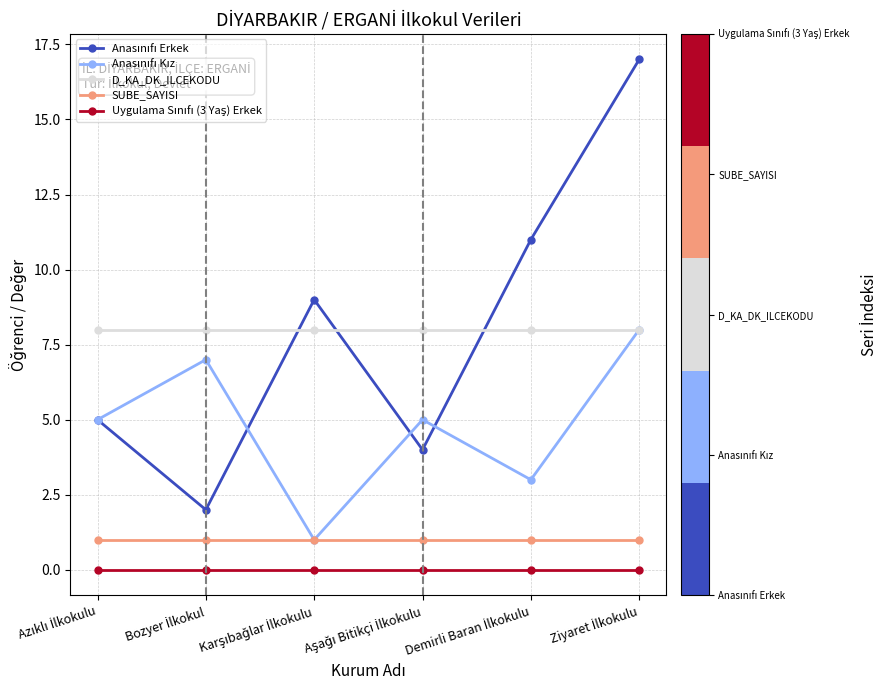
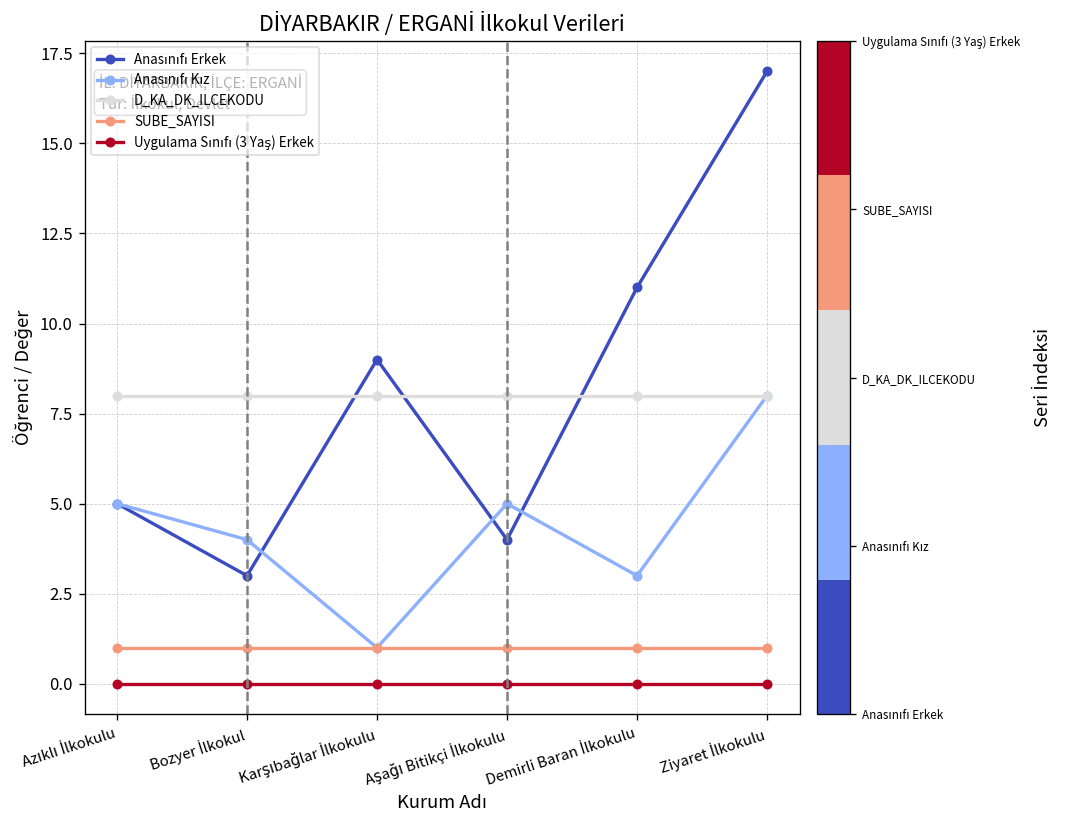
Anasınıfı Erkek, Bozyer İlkokul: 2 -> 3
Anasınıfı Kız, Bozyer İlkokul: 7 -> 4
